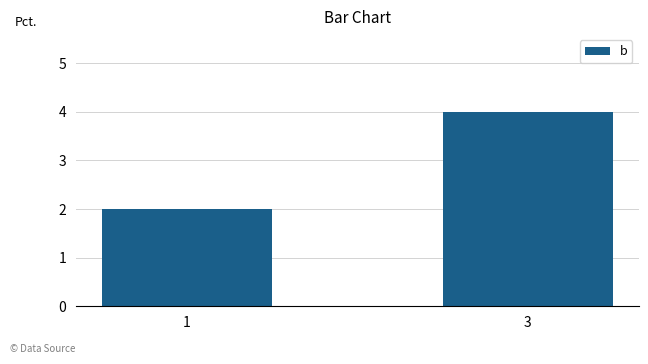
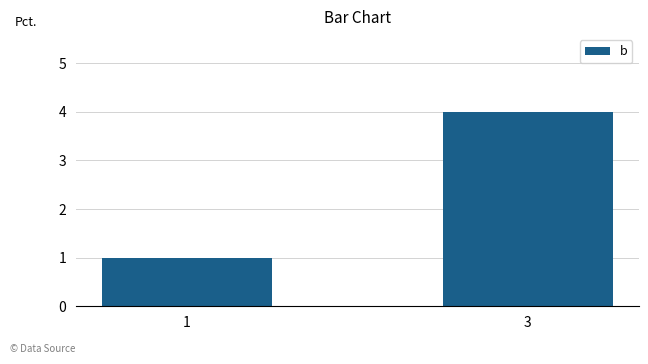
1: 2 -> 1
